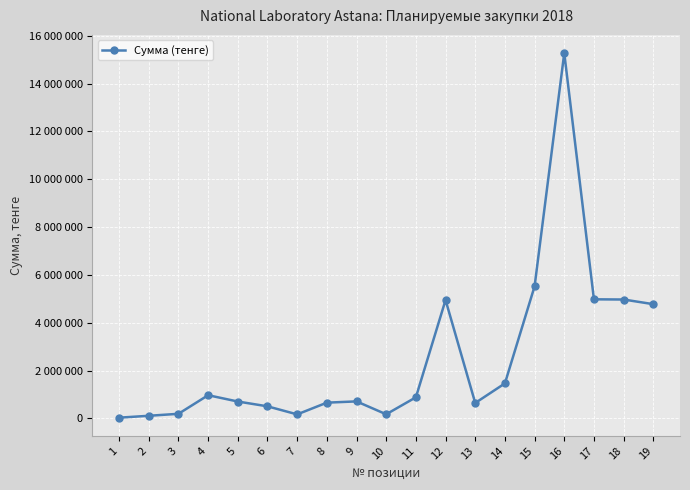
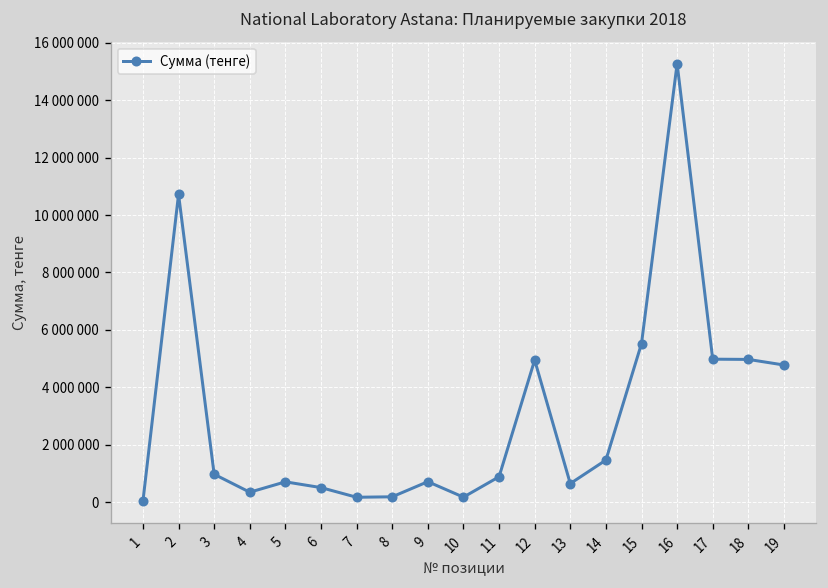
2: 100000 -> 10700000
3: 200000 -> 1000000
4: 1000000 -> 300000
8: 700000 -> 200000
